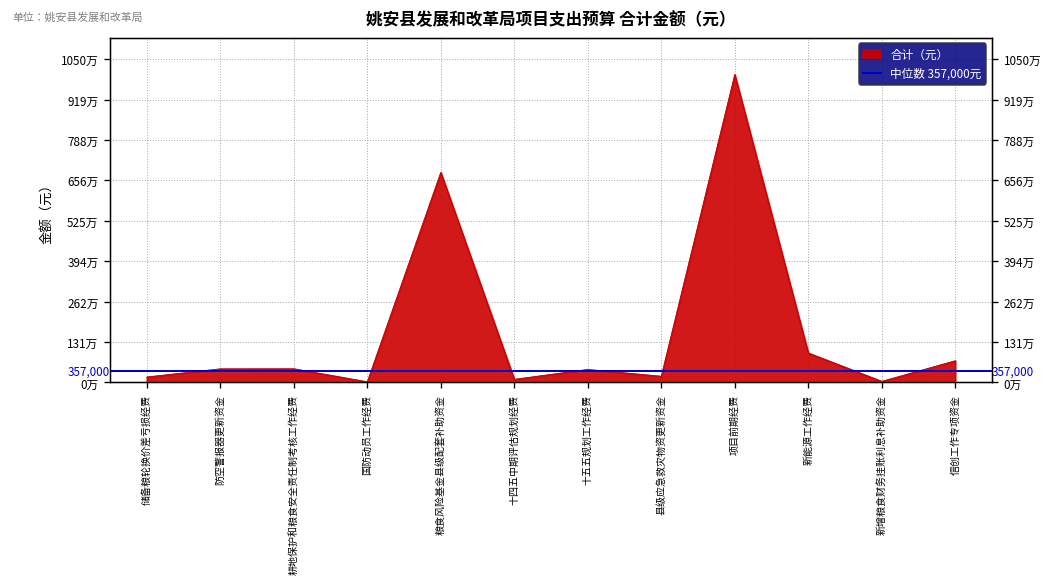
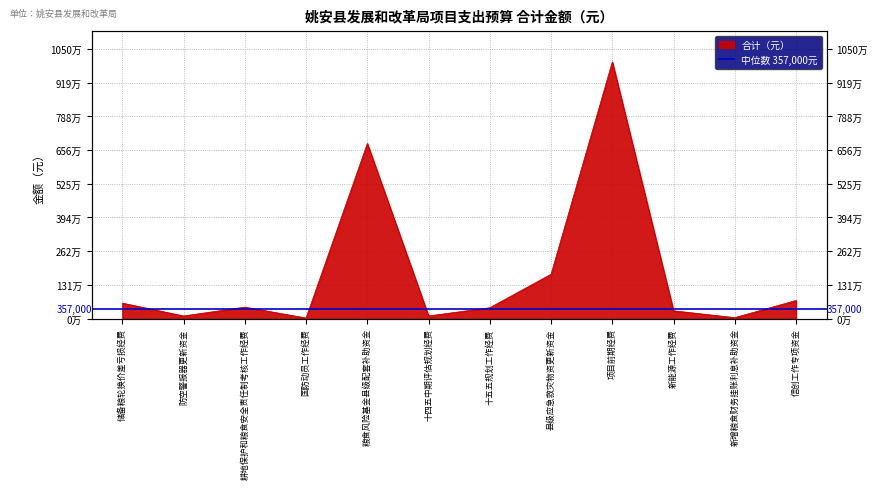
储备粮轮换价差亏损经费: 20万 -> 60万
防空警报器更新资金: 40万 -> 10万
县级应急救灾物资更新资金: 20万 -> 170万
新能源工作经费: 100万 -> 30万
